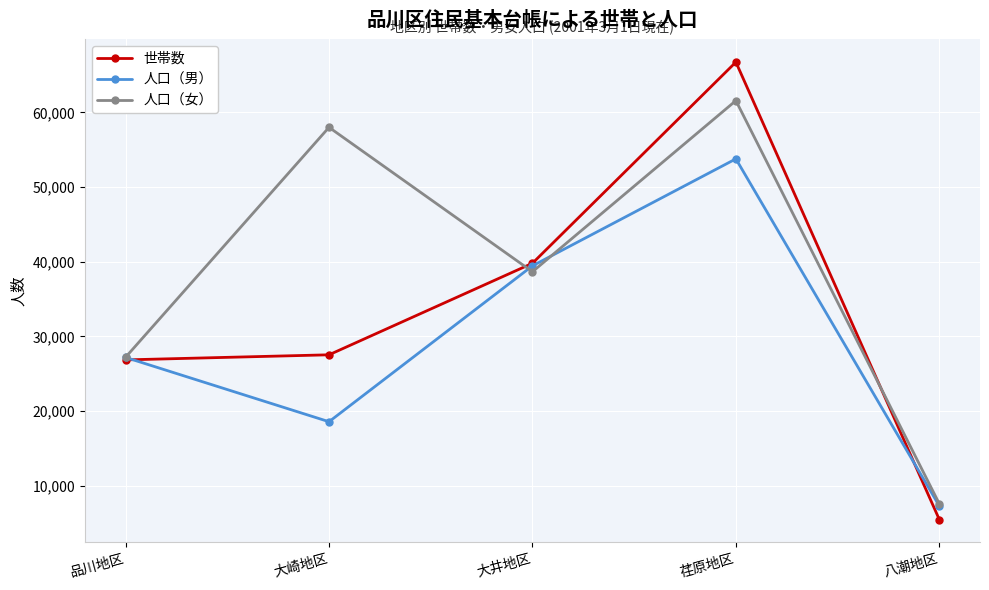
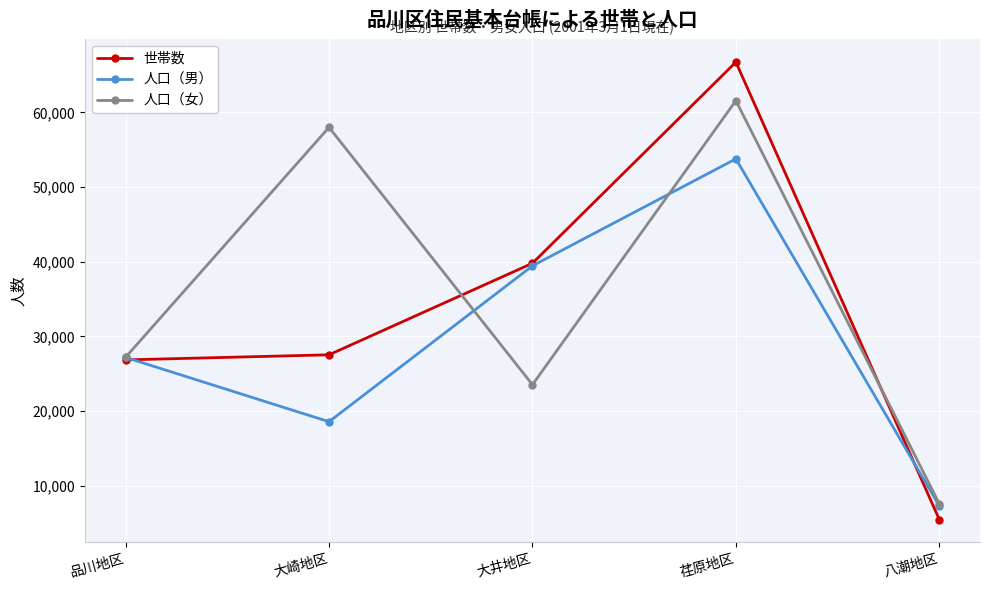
人口（女）, 大井地区: 39,000 -> 24,000
